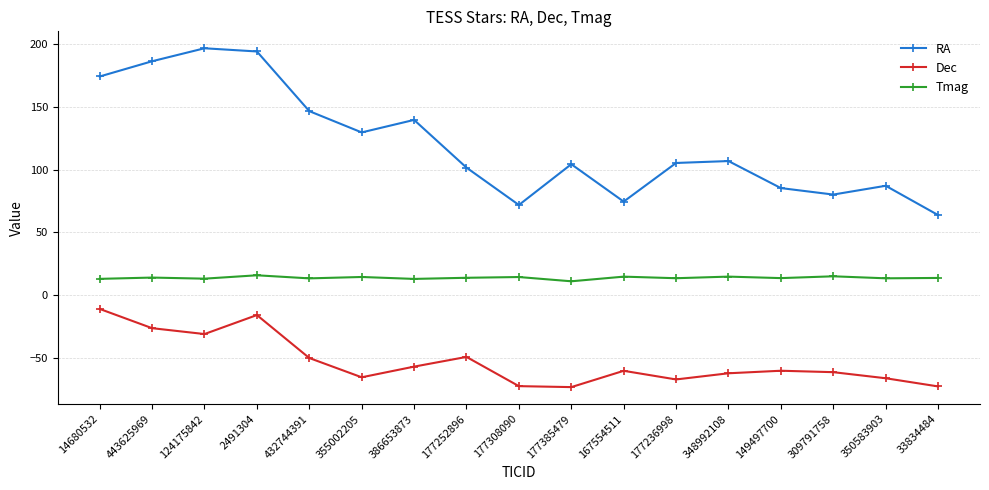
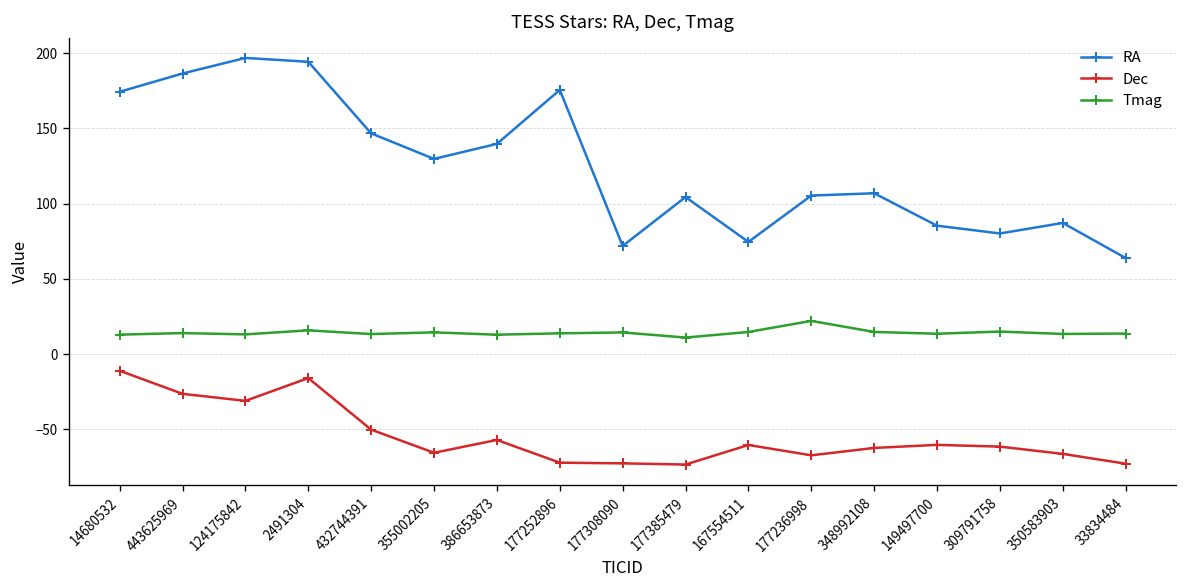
RA, 177252896: 102 -> 176
Dec, 177252896: -49 -> -72
Tmag, 177236998: 13 -> 22
